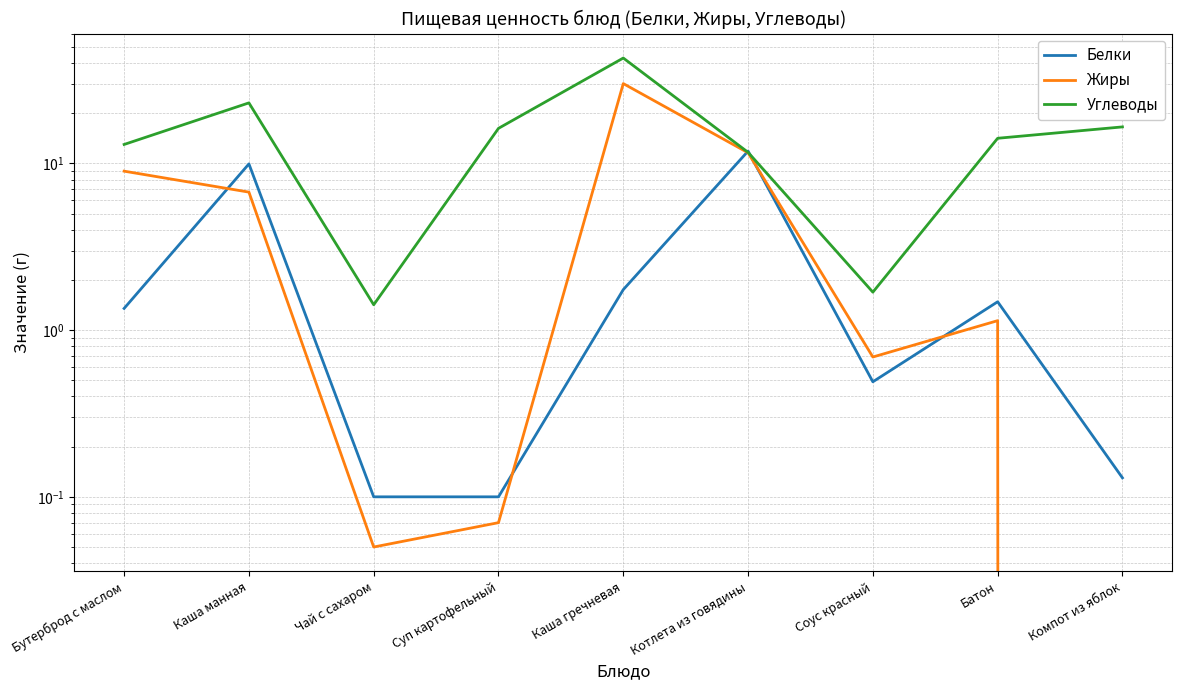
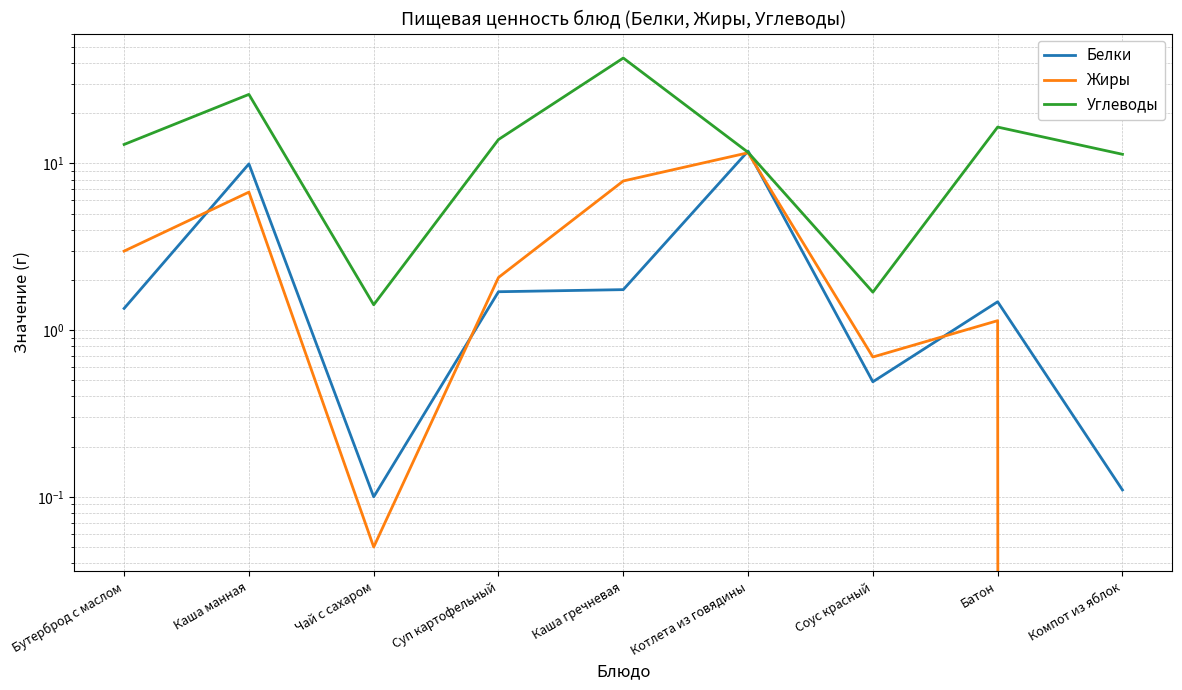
Жиры, Бутерброд с маслом: 9 -> 3.0
Углеводы, Каша манная: 23 -> 26
Белки, Суп картофельный: 0.1 -> 1.7
Жиры, Суп картофельный: 0.07 -> 2.1
Углеводы, Суп картофельный: 16 -> 14
Жиры, Каша гречневая: 30 -> 8
Углеводы, Батон: 14 -> 17
Белки, Компот из яблок: 0.13 -> 0.11
Углеводы, Компот из яблок: 17 -> 11
